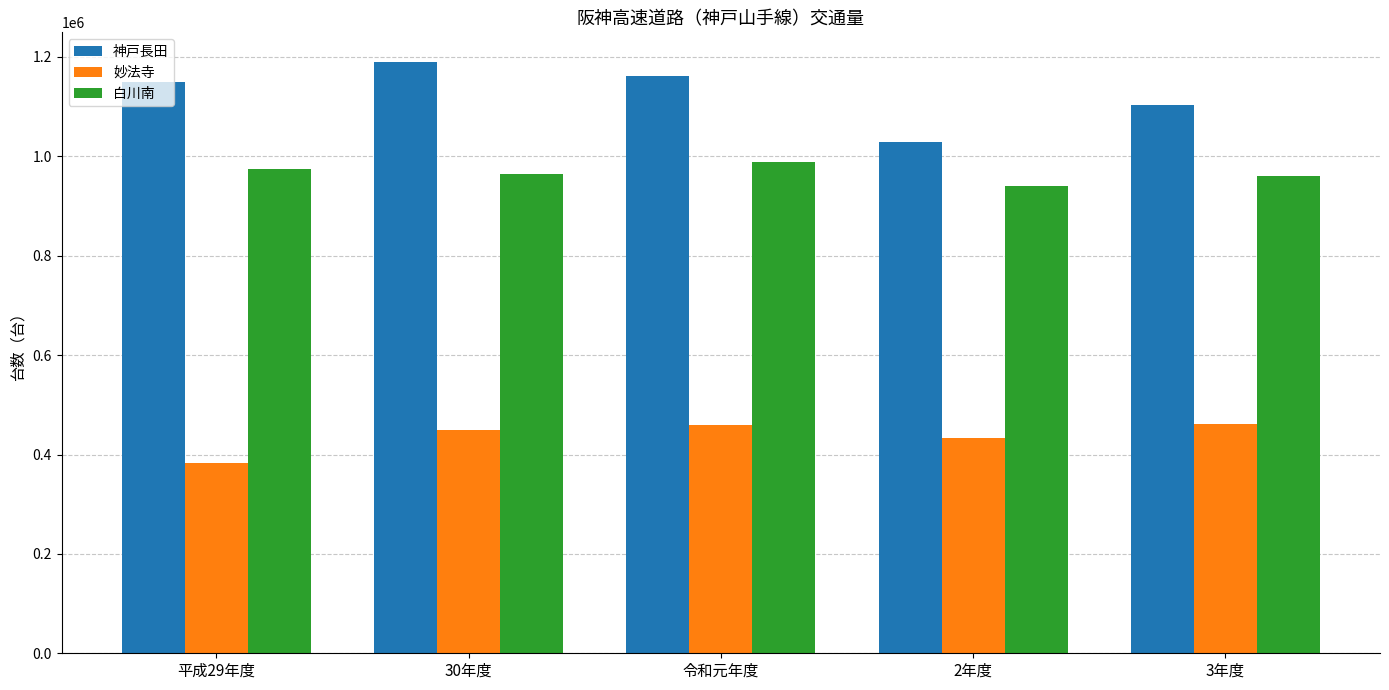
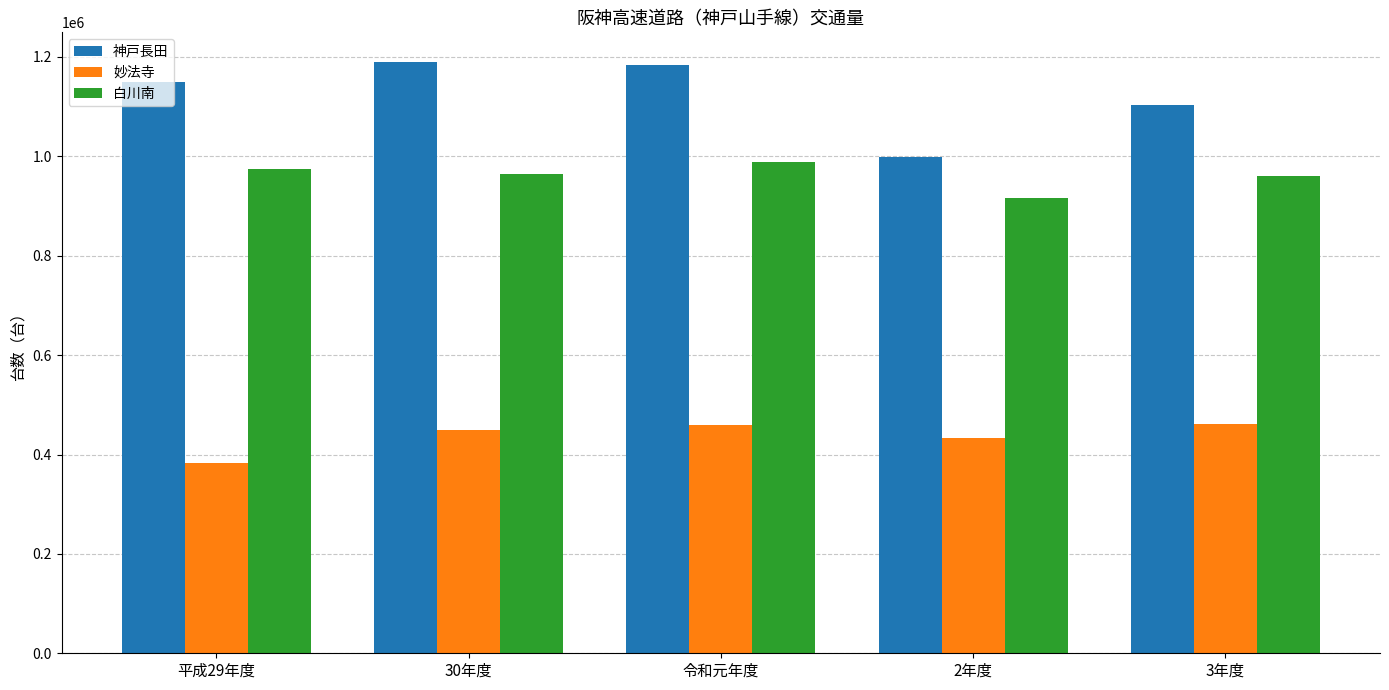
神戸長田, 令和元年度: 1160000 -> 1180000
神戸長田, 2年度: 1030000 -> 1000000
白川南, 2年度: 940000 -> 920000
